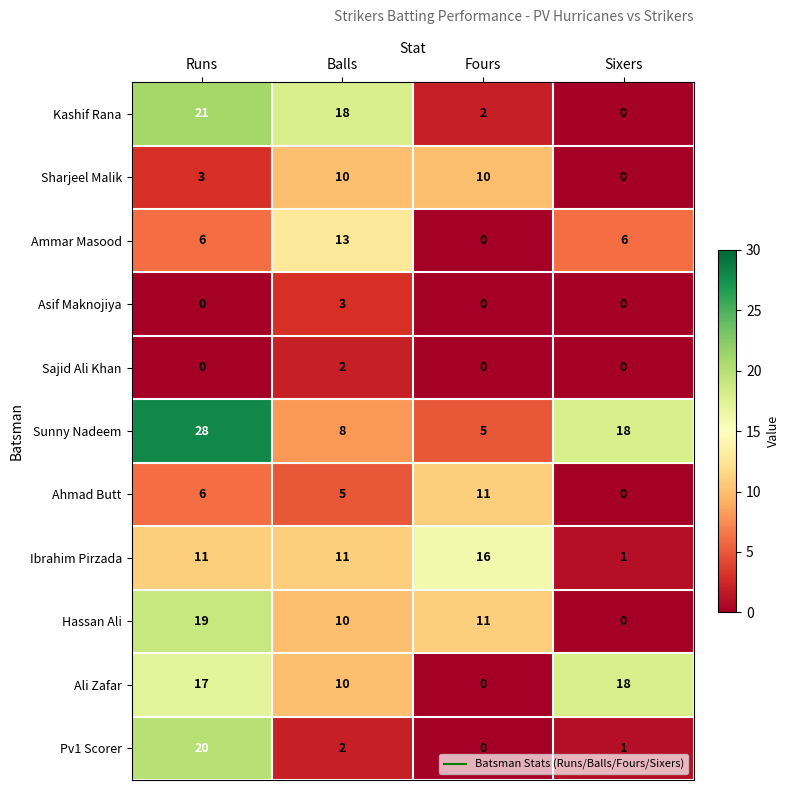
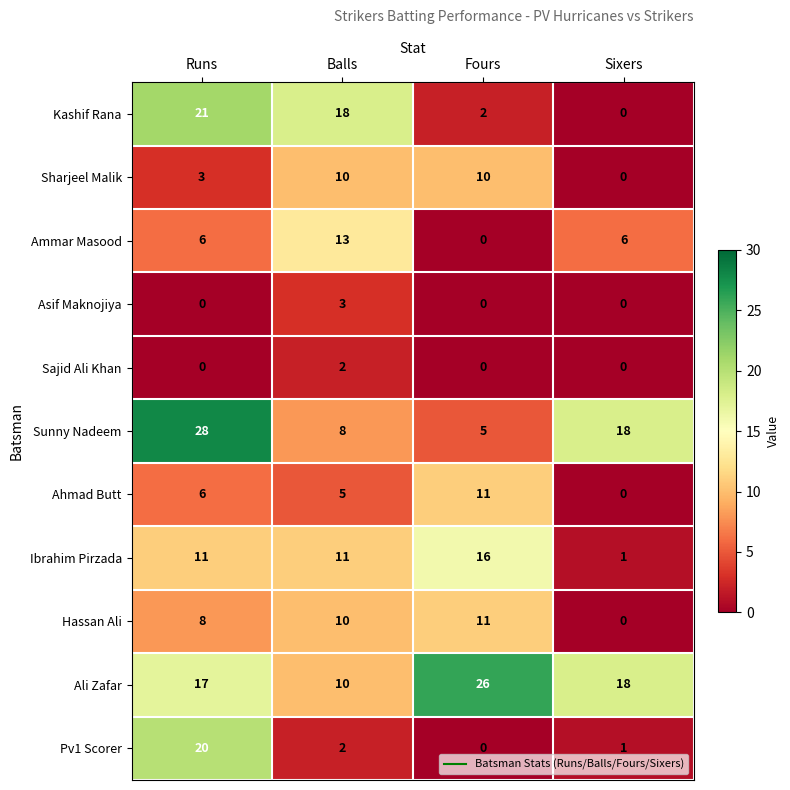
Hassan Ali, Runs: 19 -> 8
Ali Zafar, Fours: 0 -> 26
